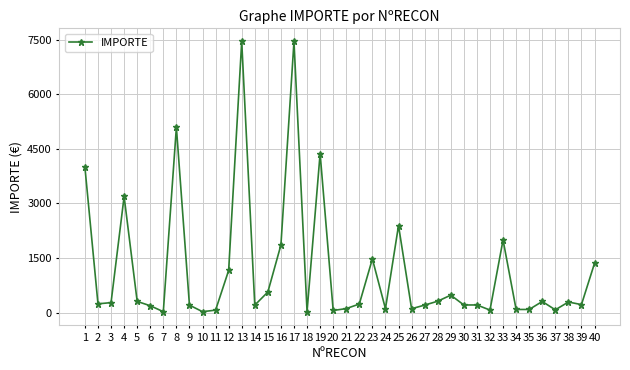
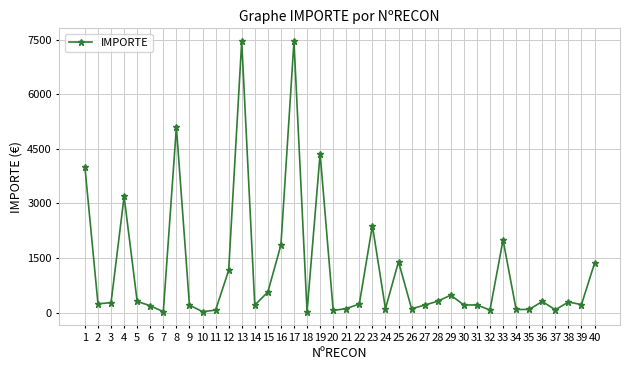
23: 1500 -> 2400
25: 2400 -> 1400
